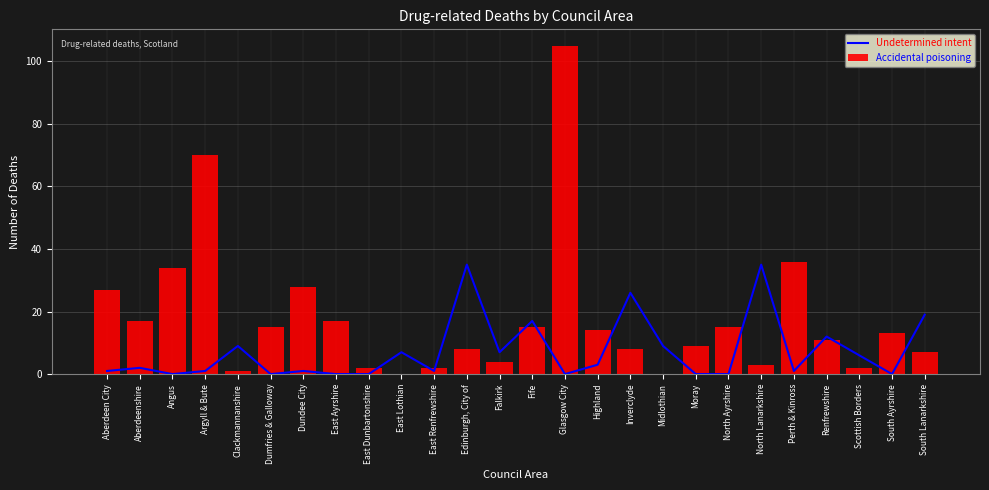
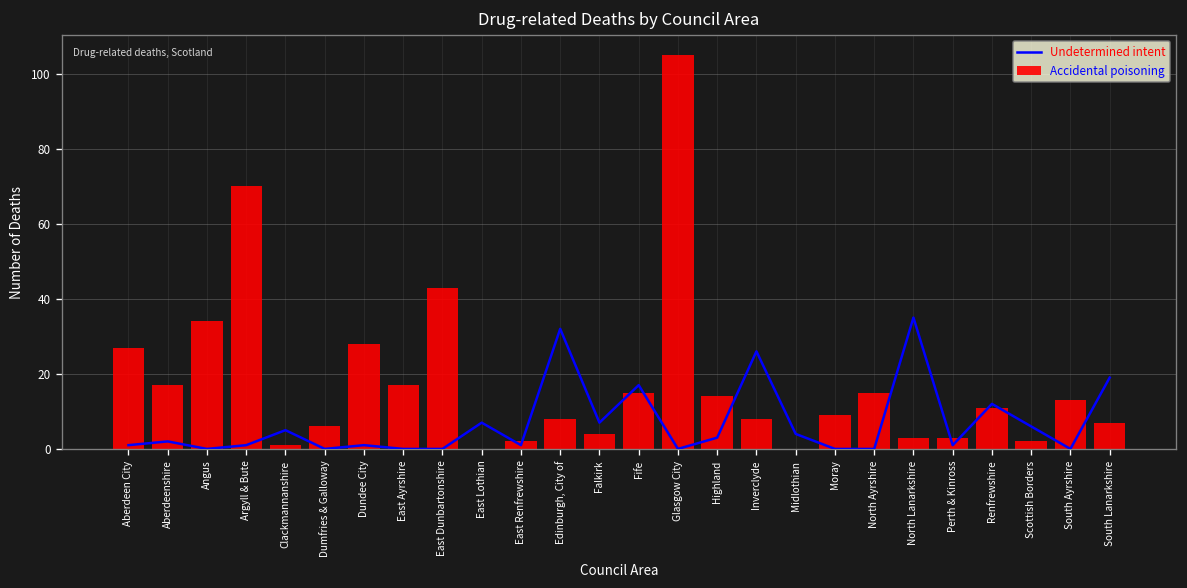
Undetermined intent, Clackmannanshire: 9 -> 5
Accidental poisoning, Dumfries & Galloway: 15 -> 6
Accidental poisoning, East Dunbartonshire: 2 -> 43
Undetermined intent, Edinburgh, City of: 35 -> 32
Undetermined intent, Midlothian: 9 -> 4
Accidental poisoning, Perth & Kinross: 36 -> 3
